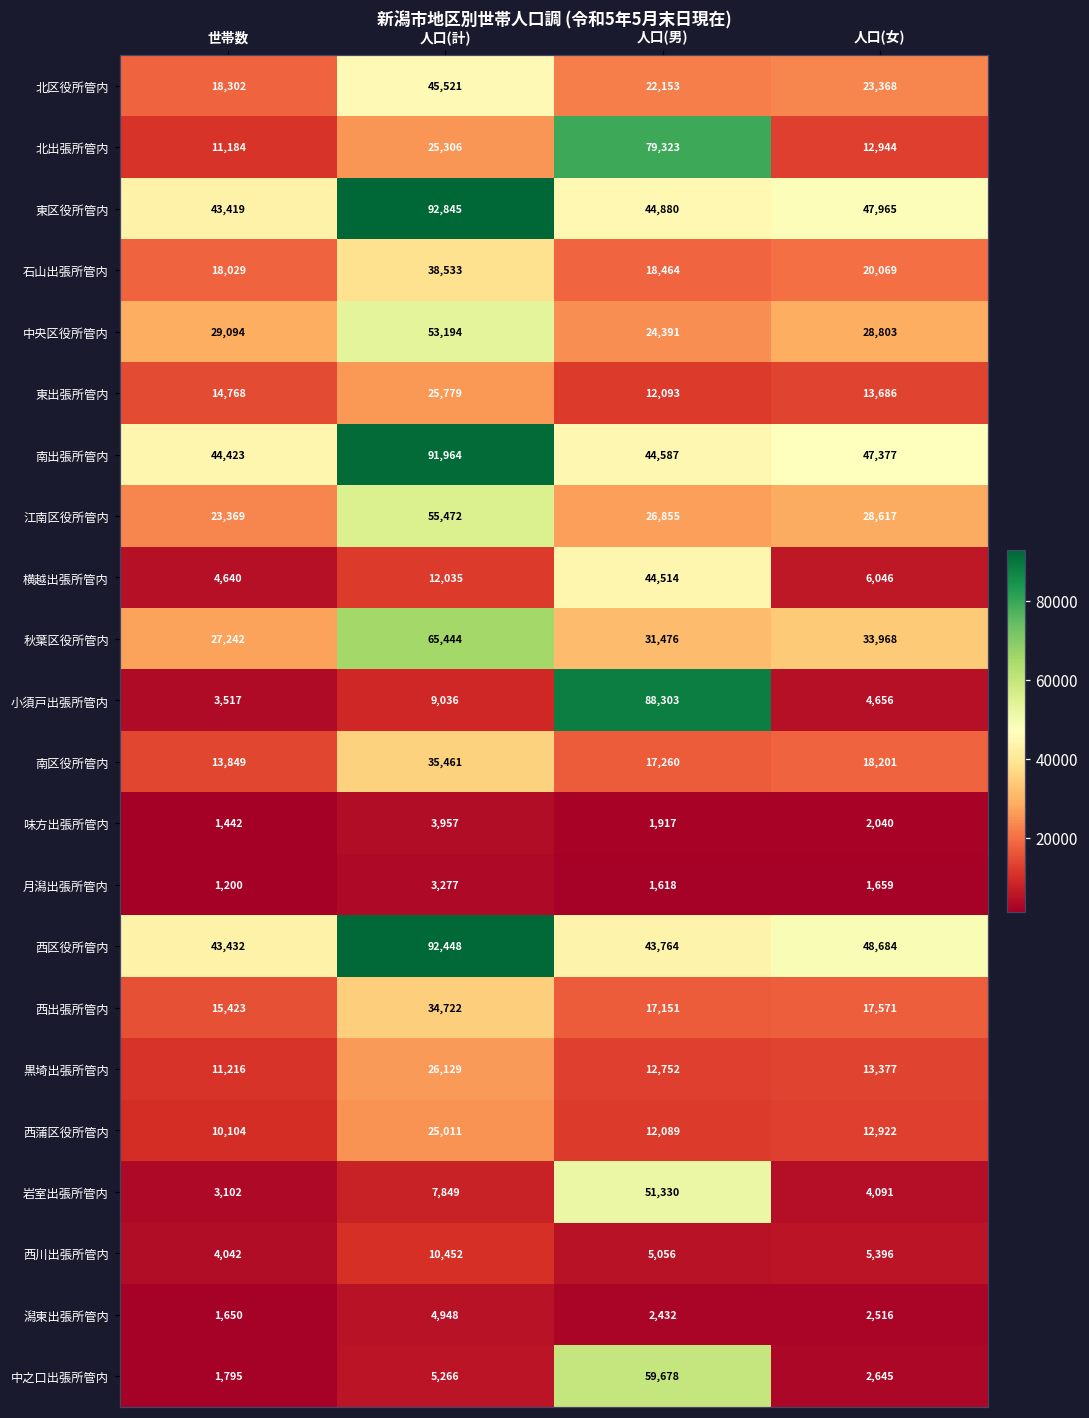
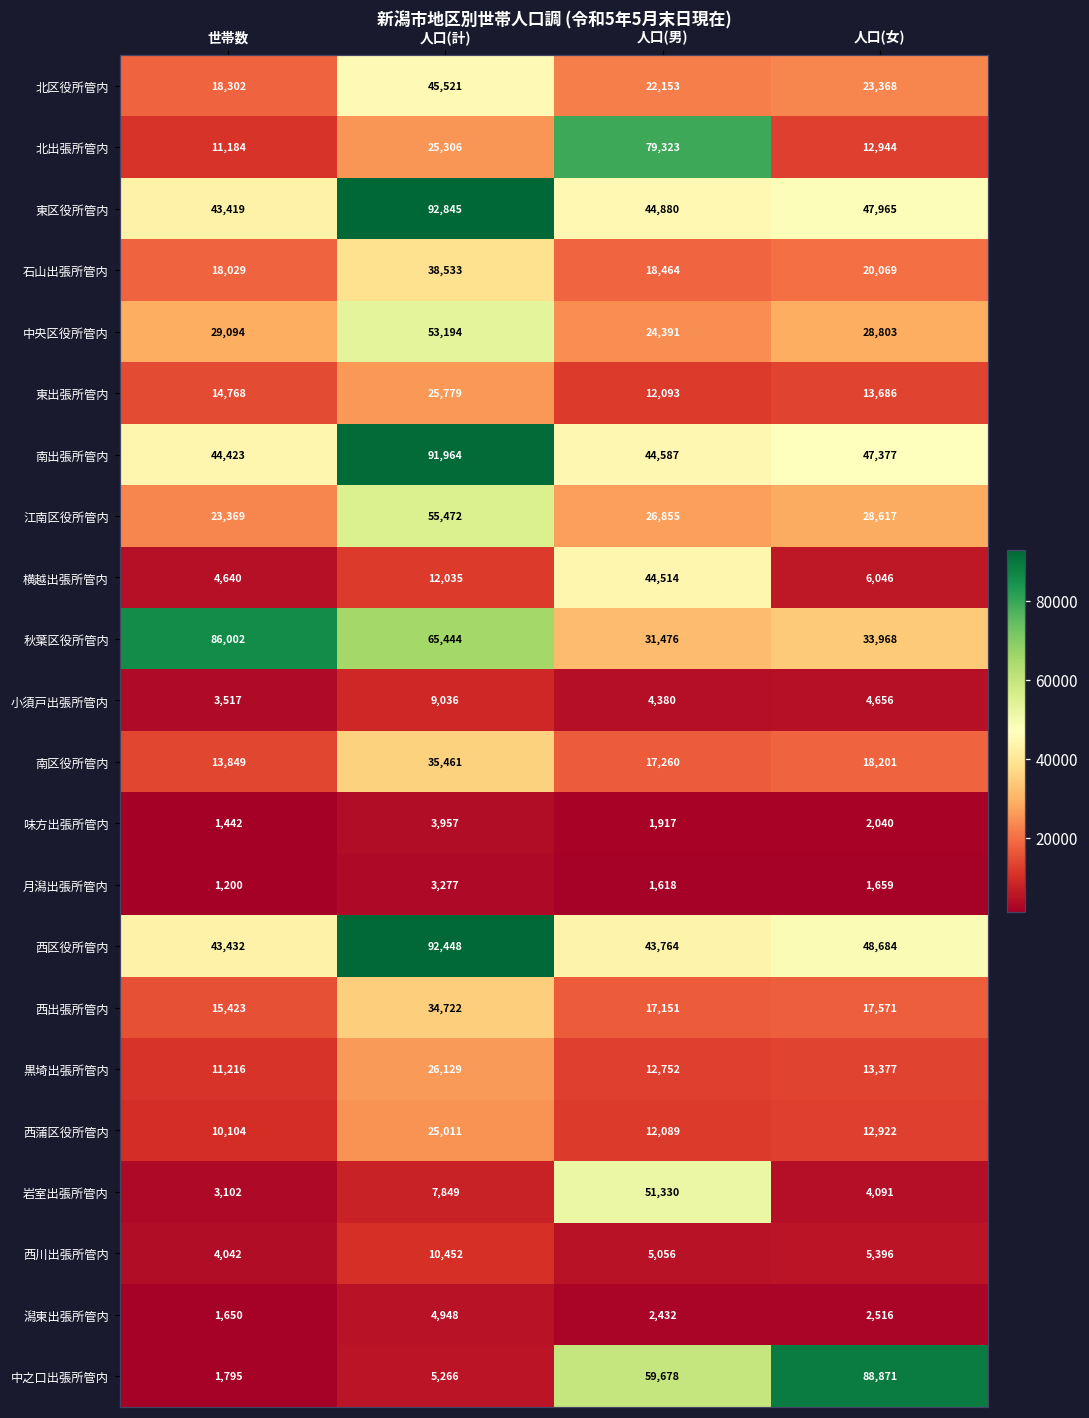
秋葉区役所管内, 世帯数: 27,242 -> 86,002
小須戸出張所管内, 人口(男): 88,303 -> 4,380
中之口出張所管内, 人口(女): 2,645 -> 88,871
